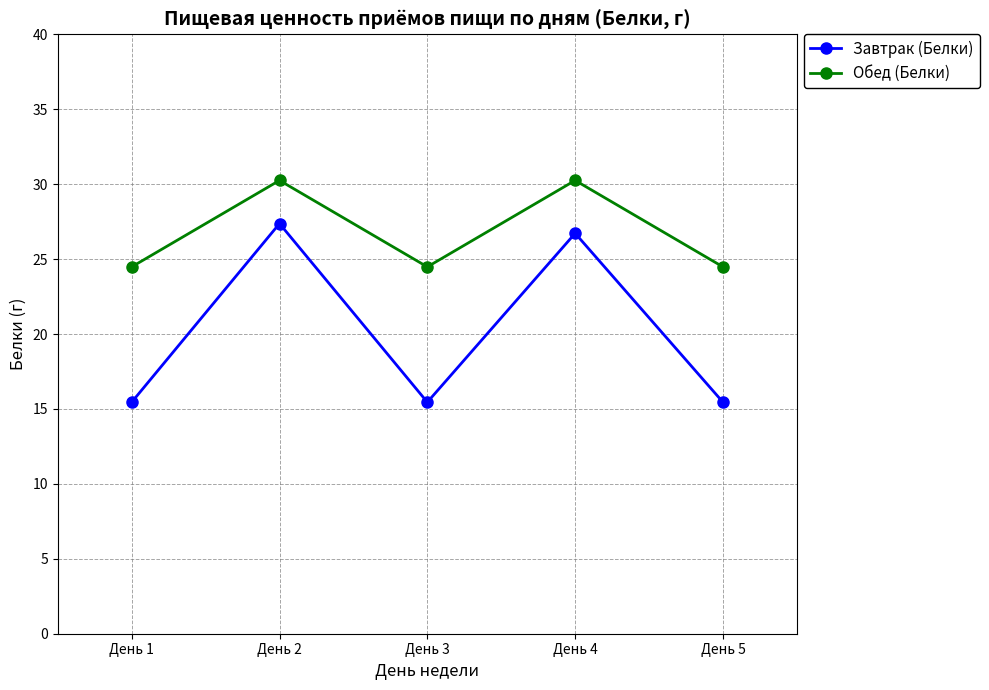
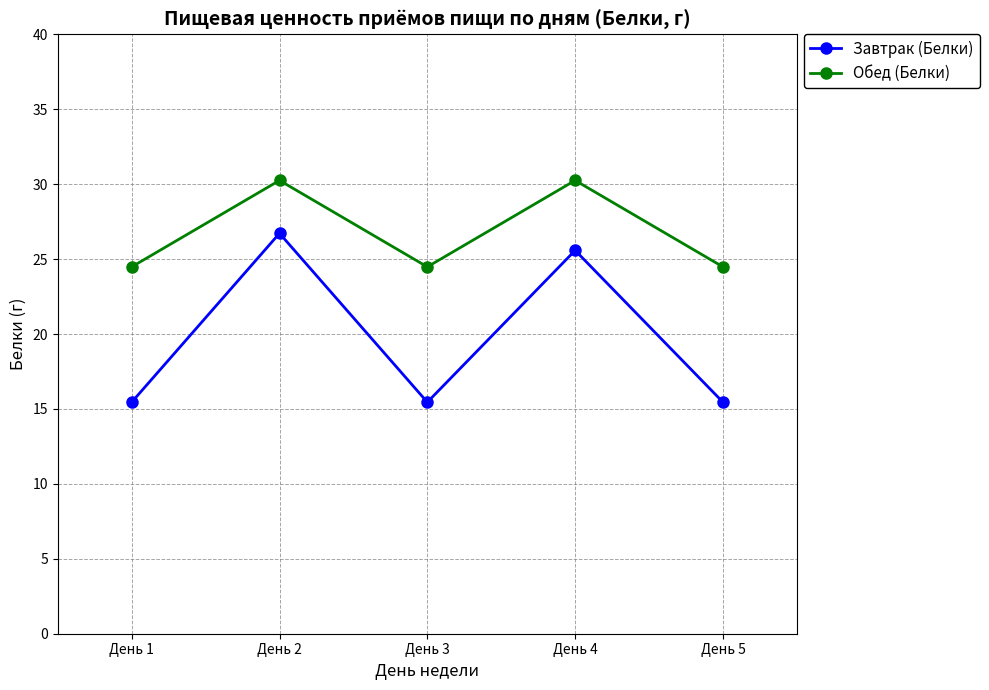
Завтрак (Белки), День 2: 27.4 -> 26.7
Завтрак (Белки), День 4: 26.7 -> 25.6
